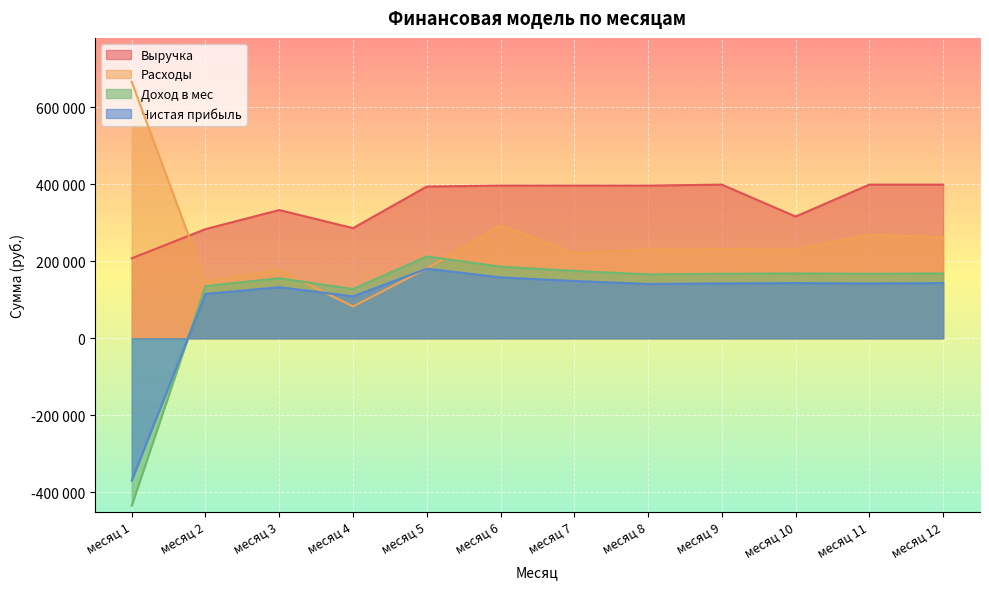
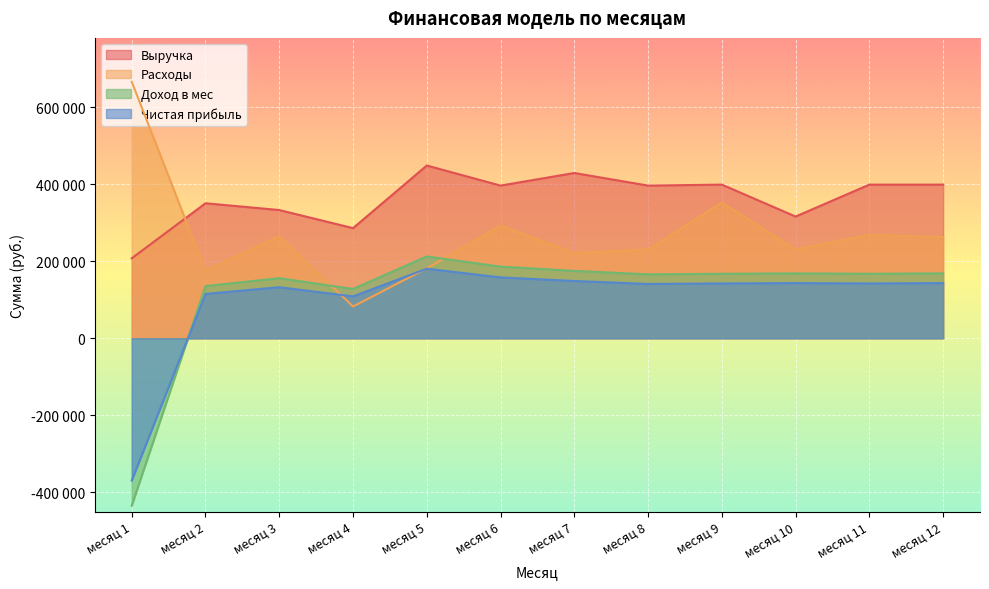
Выручка, месяц 2: 280000 -> 350000
Расходы, месяц 2: 150000 -> 170000
Расходы, месяц 3: 180000 -> 270000
Выручка, месяц 5: 390000 -> 450000
Выручка, месяц 7: 400000 -> 430000
Расходы, месяц 9: 230000 -> 350000
